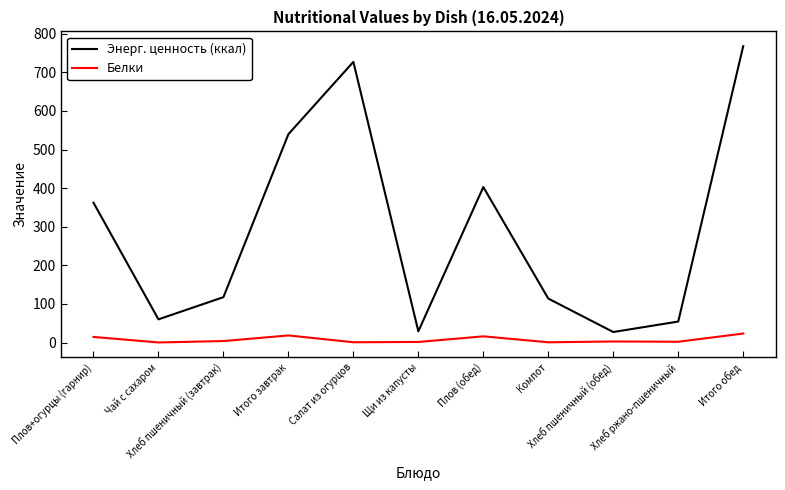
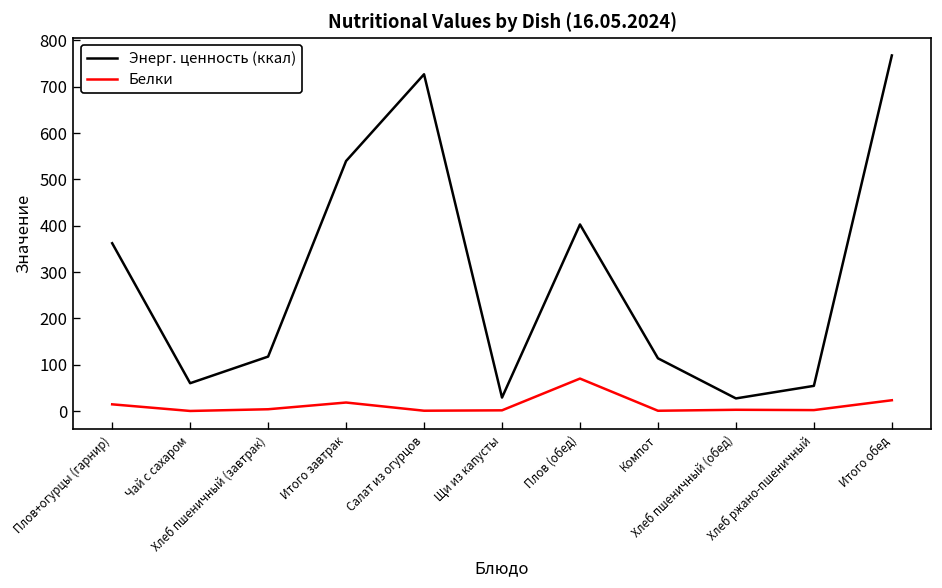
Белки, Плов (обед): 20 -> 70
